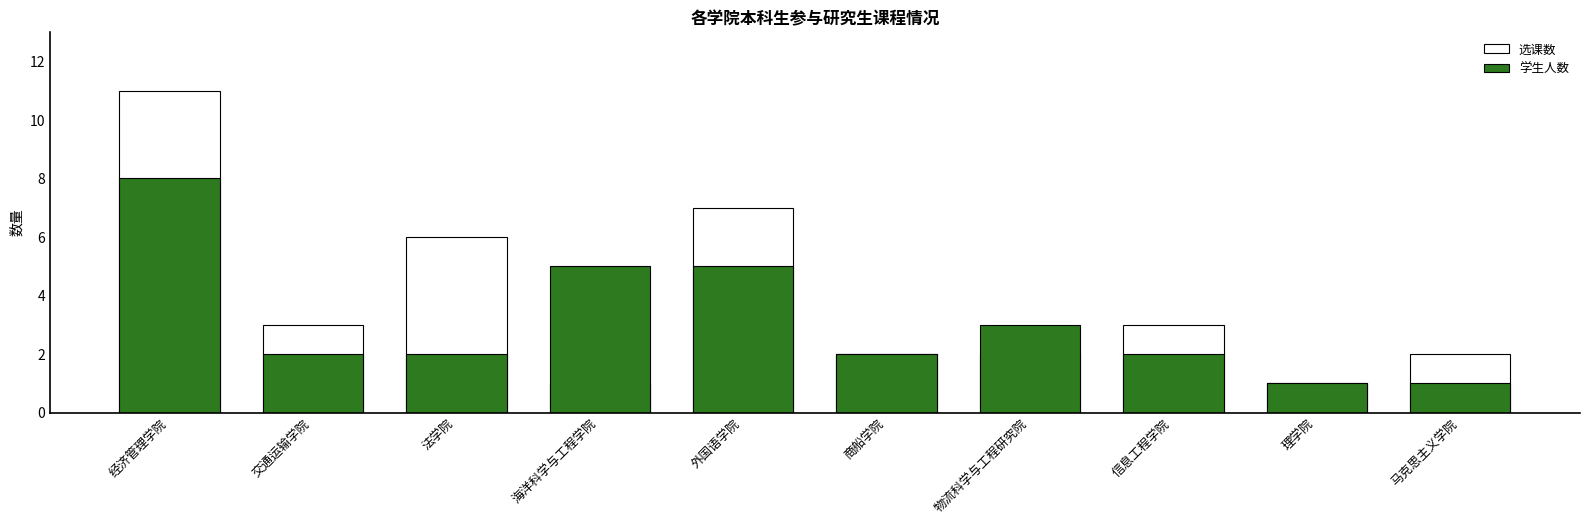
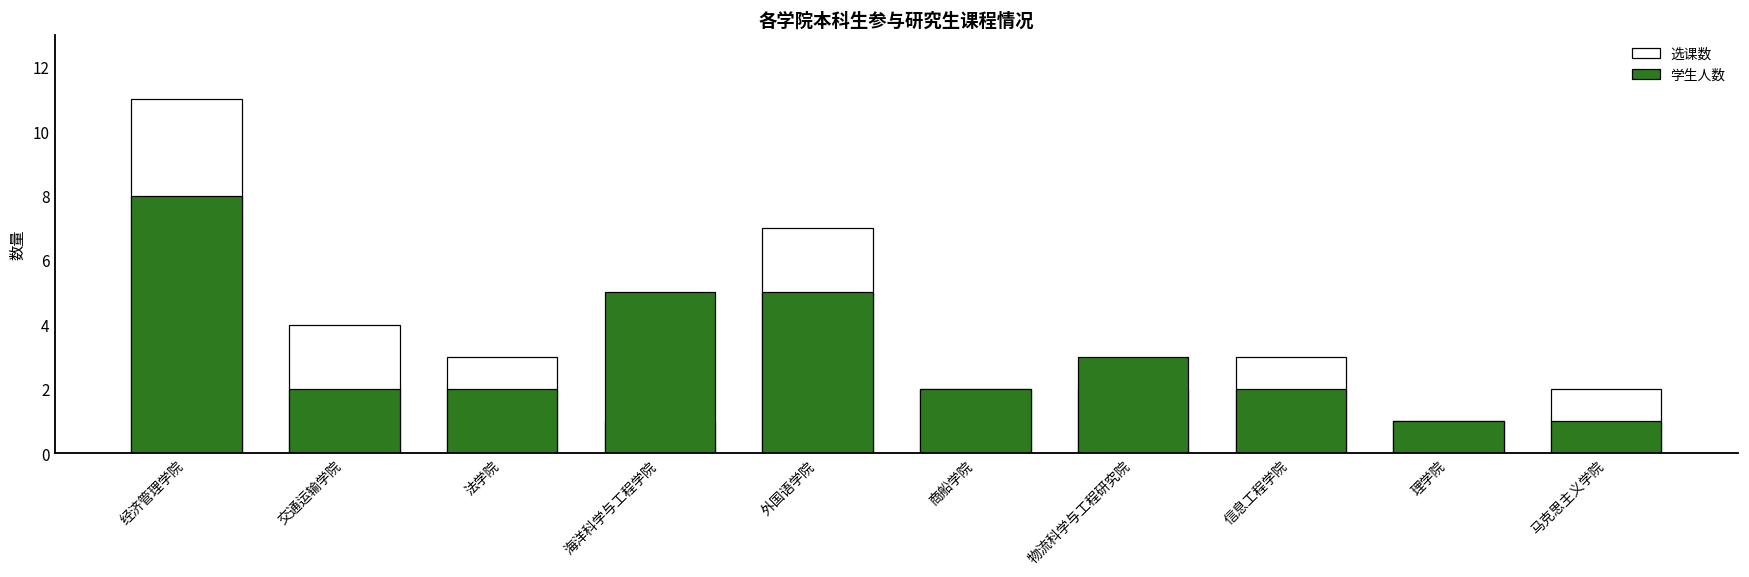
选课数, 交通运输学院: 3 -> 4
选课数, 法学院: 6 -> 3
